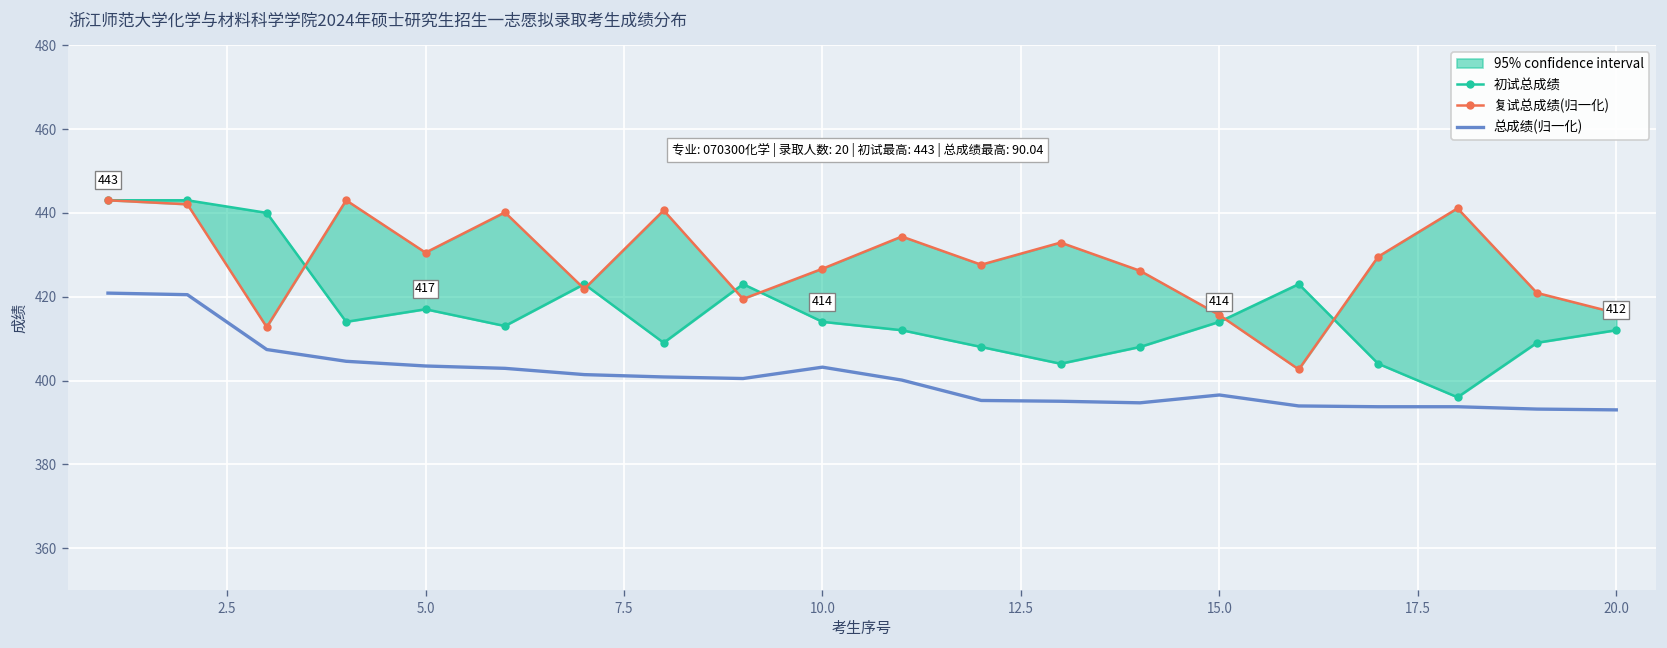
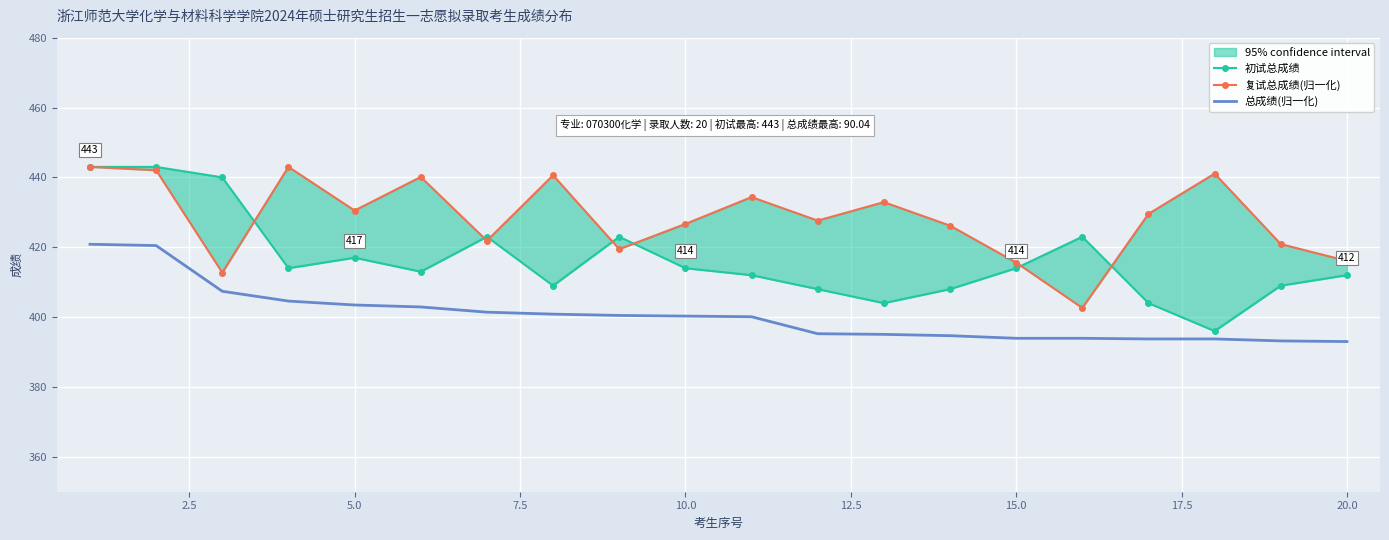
总成绩(归一化), 10.0: 403 -> 400
总成绩(归一化), 15.0: 397 -> 394
